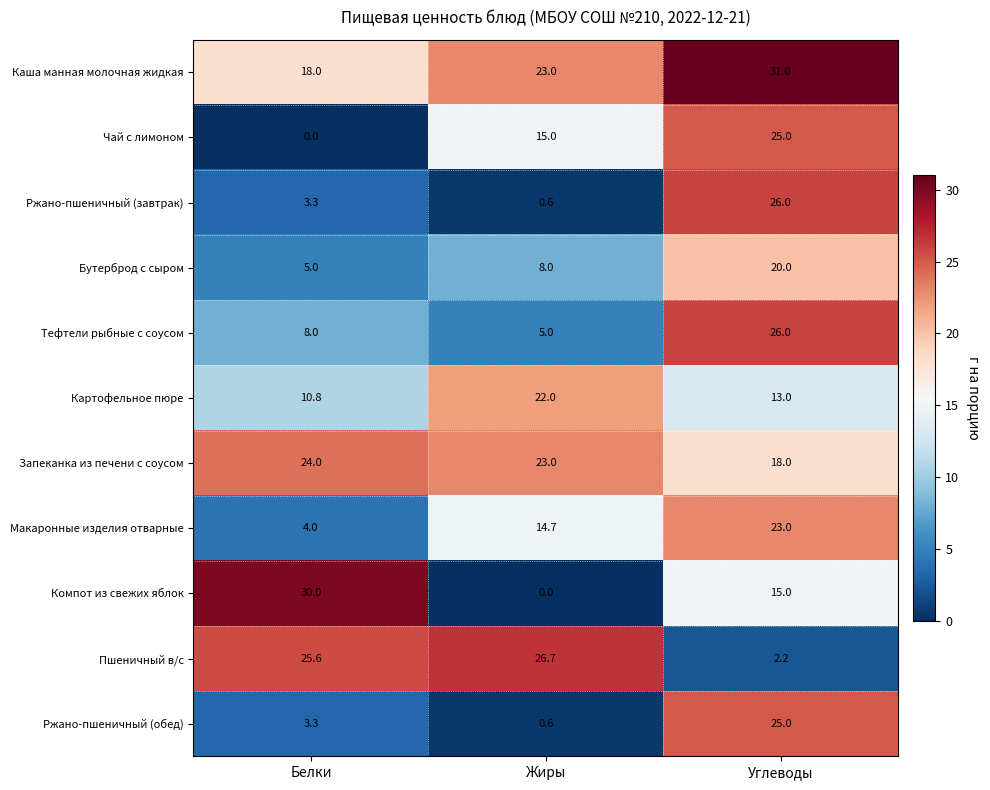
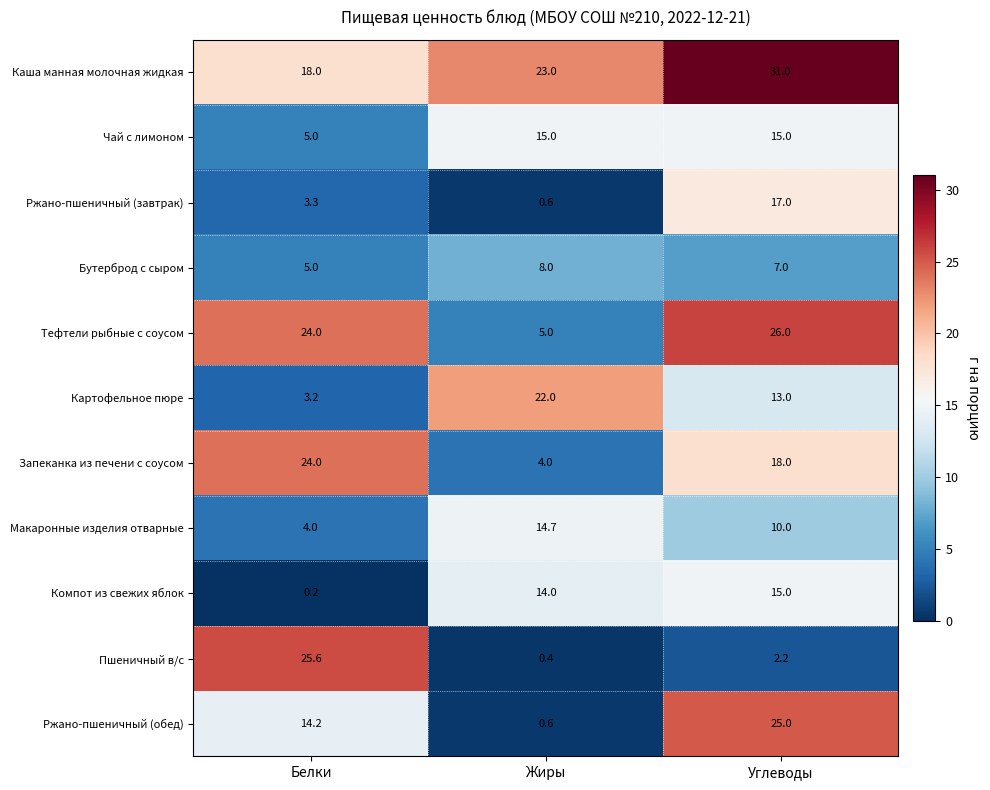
Чай с лимоном, Белки: 0.0 -> 5.0
Чай с лимоном, Углеводы: 25.0 -> 15.0
Ржано-пшеничный (завтрак), Углеводы: 26.0 -> 17.0
Бутерброд с сыром, Углеводы: 20.0 -> 7.0
Тефтели рыбные с соусом, Белки: 8.0 -> 24.0
Картофельное пюре, Белки: 10.8 -> 3.2
Запеканка из печени с соусом, Жиры: 23.0 -> 4.0
Макаронные изделия отварные, Углеводы: 23.0 -> 10.0
Компот из свежих яблок, Белки: 30.0 -> 0.2
Компот из свежих яблок, Жиры: 0.0 -> 14.0
Пшеничный в/с, Жиры: 26.7 -> 0.4
Ржано-пшеничный (обед), Белки: 3.3 -> 14.2
